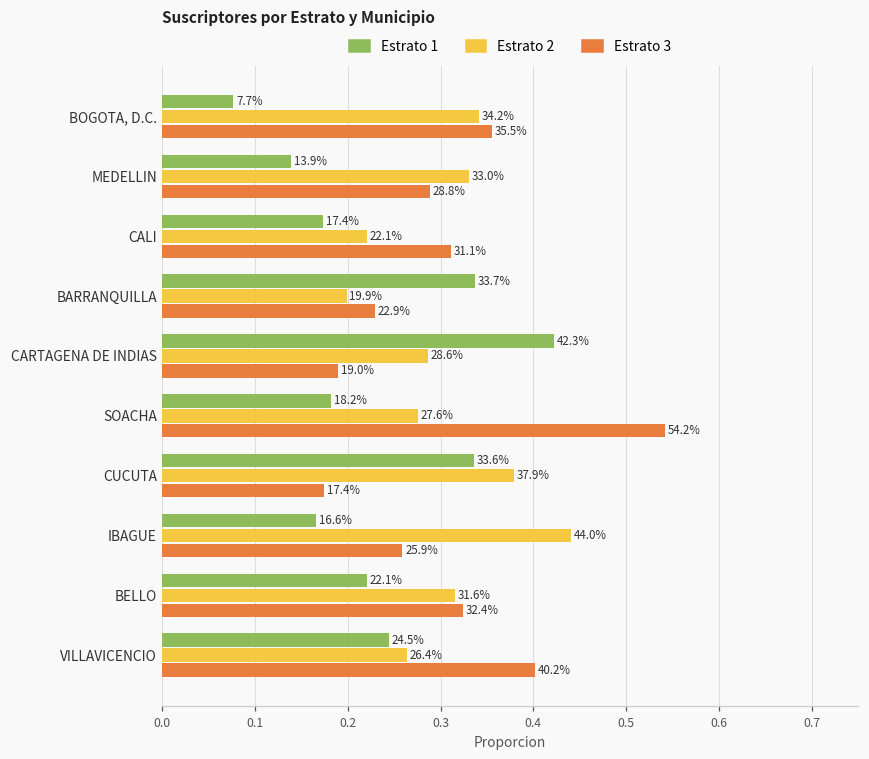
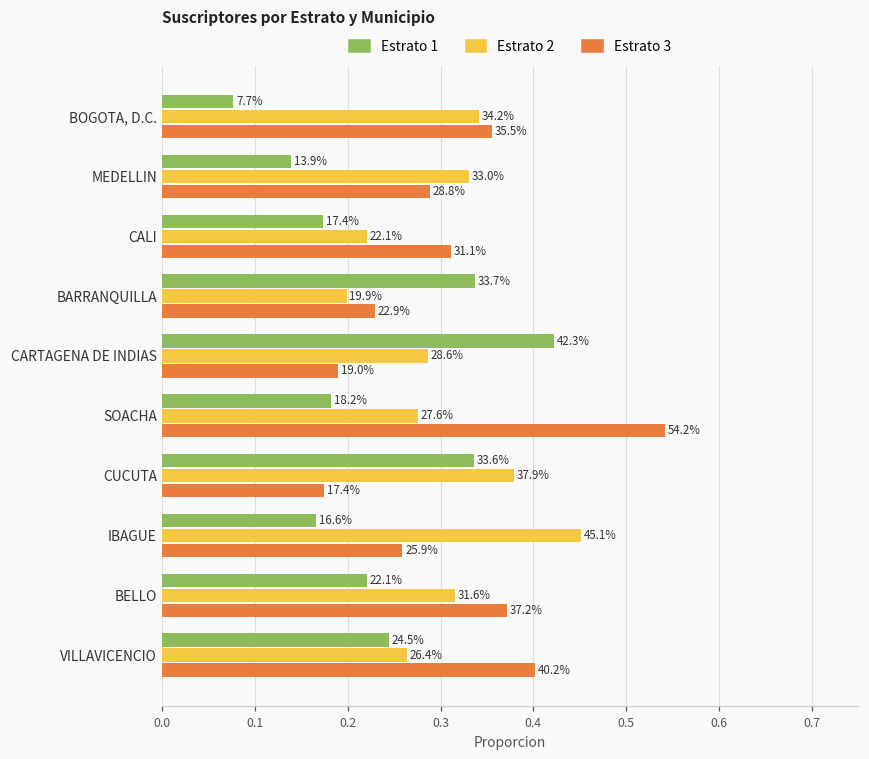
Estrato 2, IBAGUE: 44.0% -> 45.1%
Estrato 3, BELLO: 32.4% -> 37.2%
